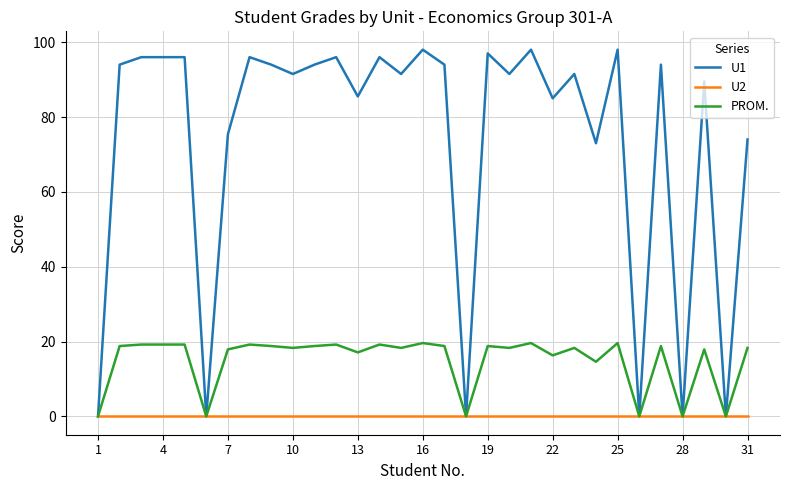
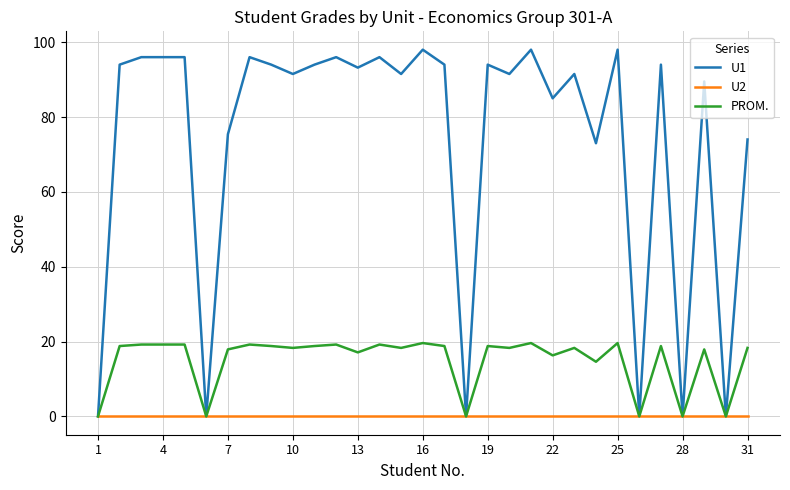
U1, 13: 86 -> 93
U1, 19: 97 -> 94
